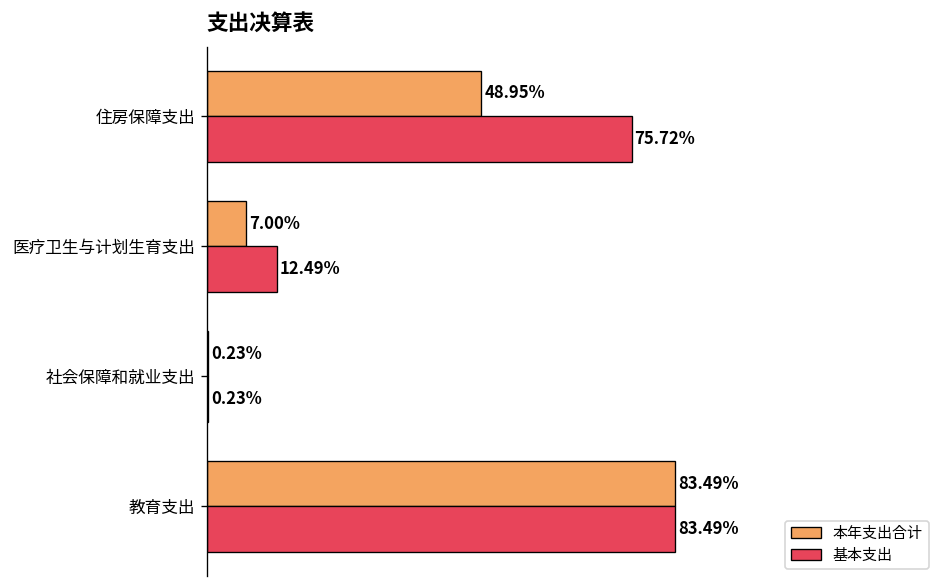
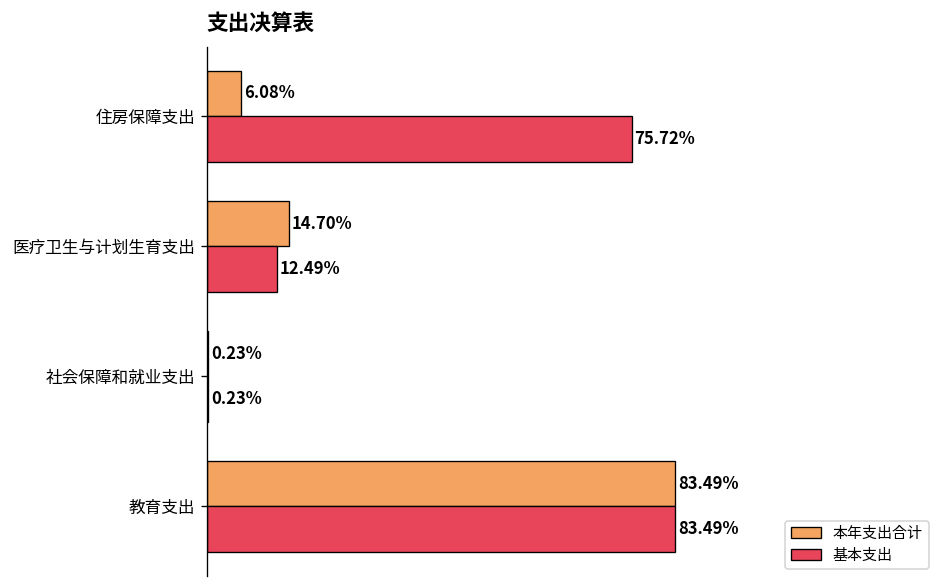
本年支出合计, 住房保障支出: 48.95% -> 6.08%
本年支出合计, 医疗卫生与计划生育支出: 7.00% -> 14.70%
